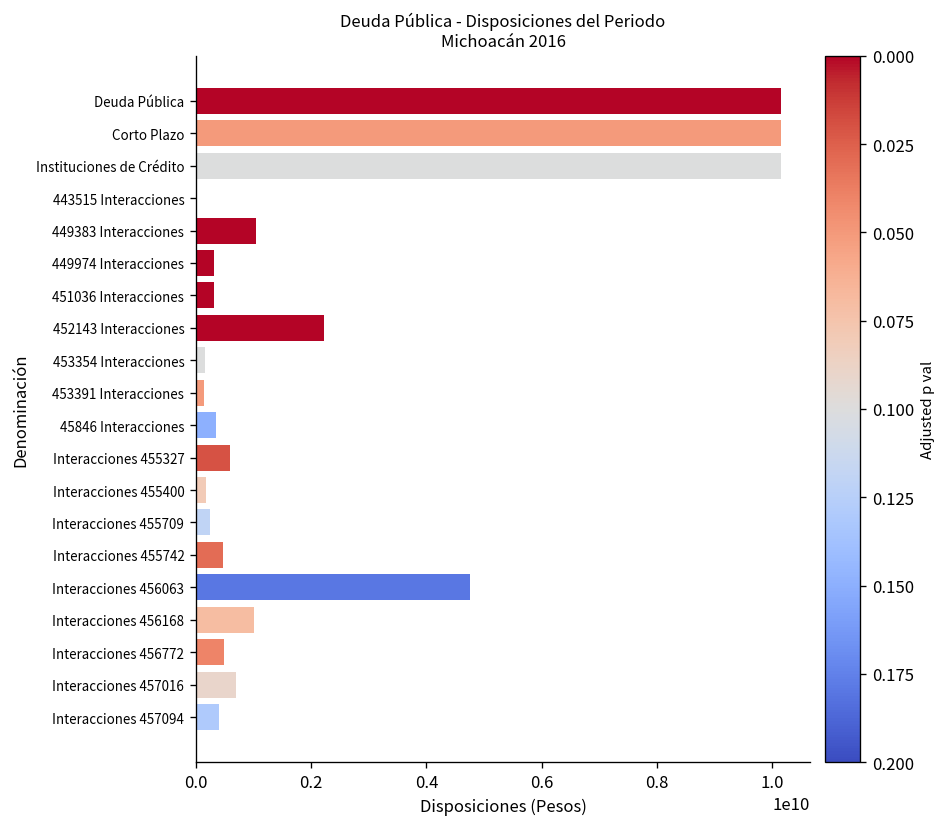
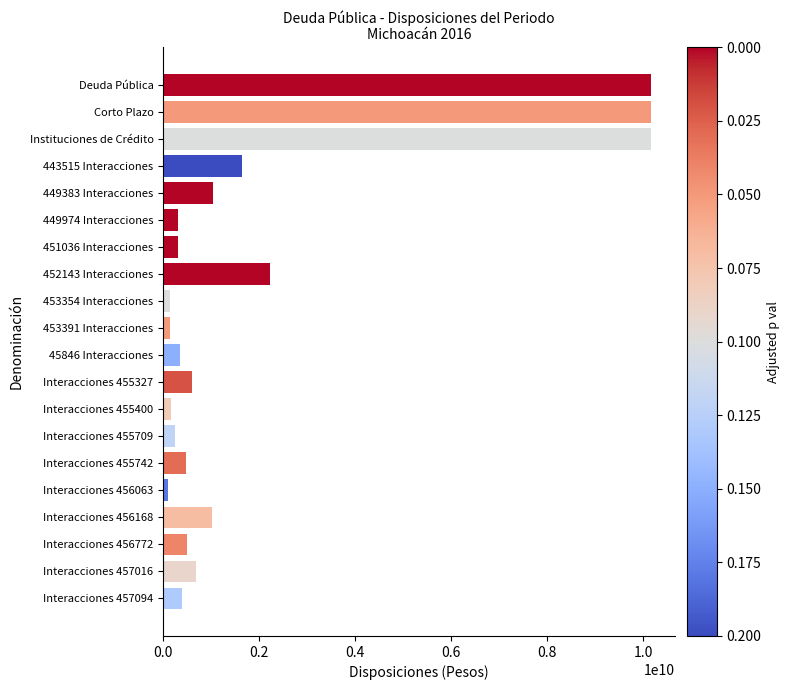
443515 Interacciones: 0 -> 1600000000
Interacciones 456063: 4800000000 -> 100000000
